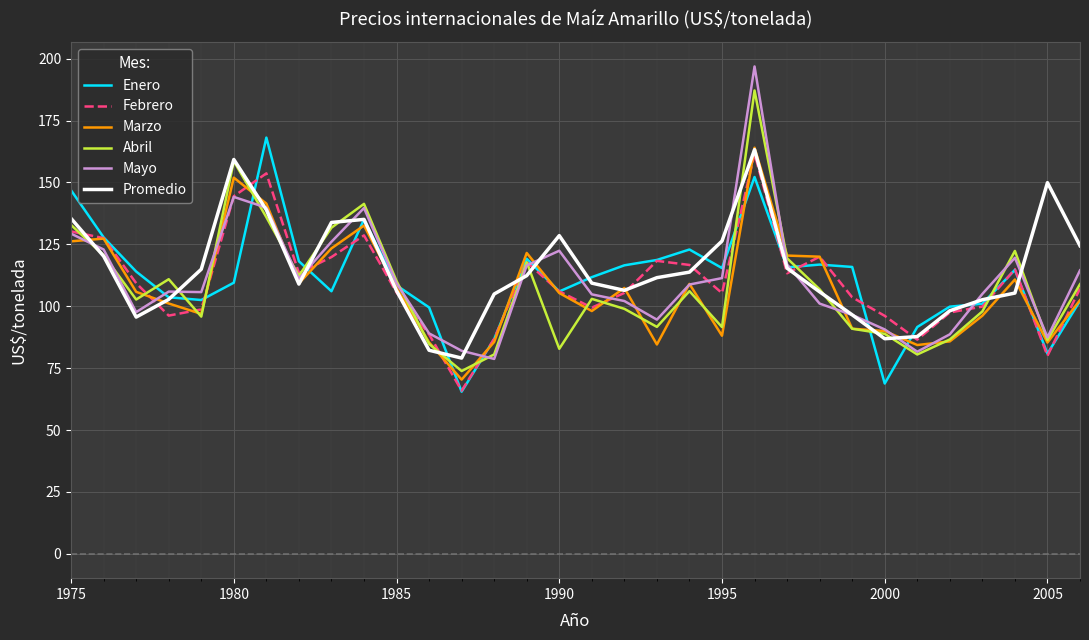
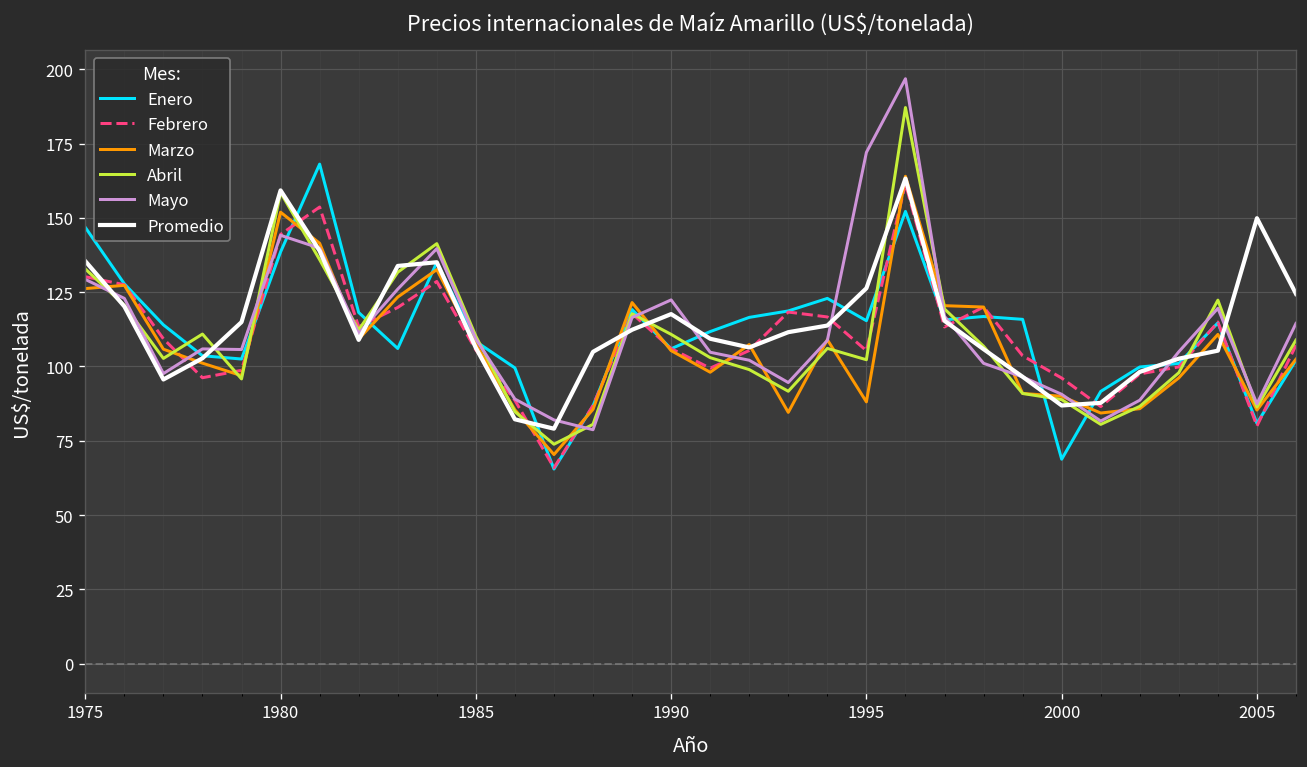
Enero, 1980: 109 -> 139
Abril, 1990: 83 -> 111
Promedio, 1990: 129 -> 118
Abril, 1995: 92 -> 102
Mayo, 1995: 111 -> 172
